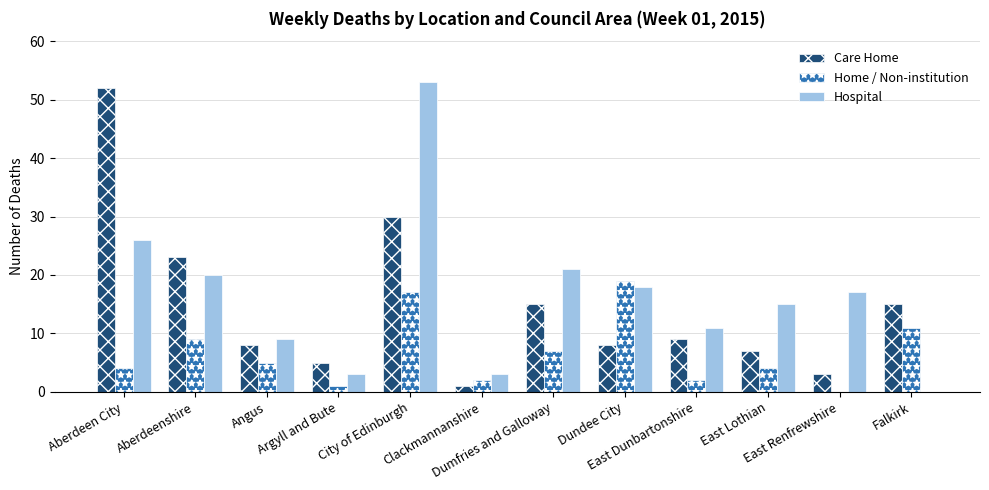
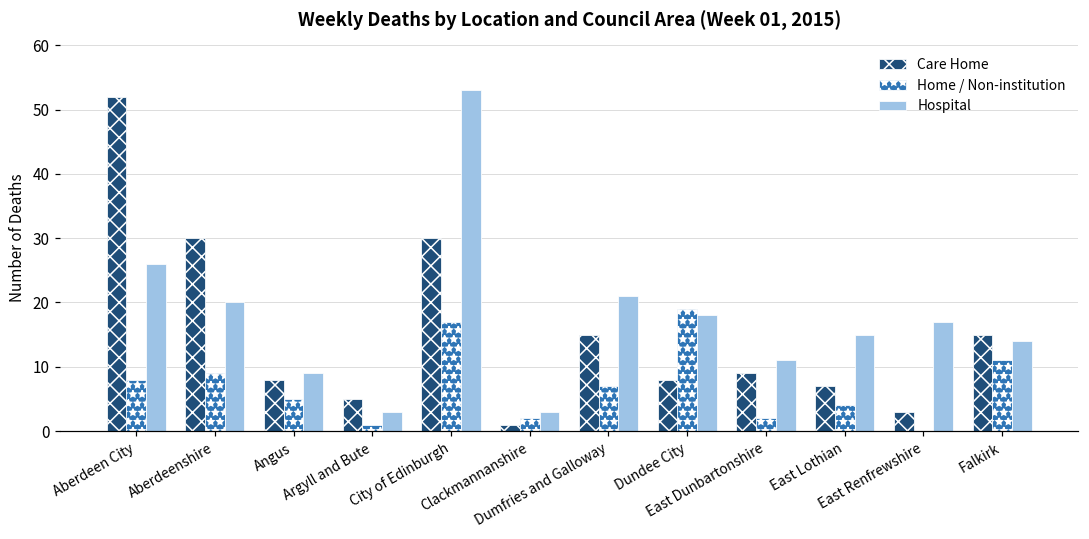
Home / Non-institution, Aberdeen City: 4 -> 8
Care Home, Aberdeenshire: 23 -> 30
Hospital, Falkirk: 0 -> 14
